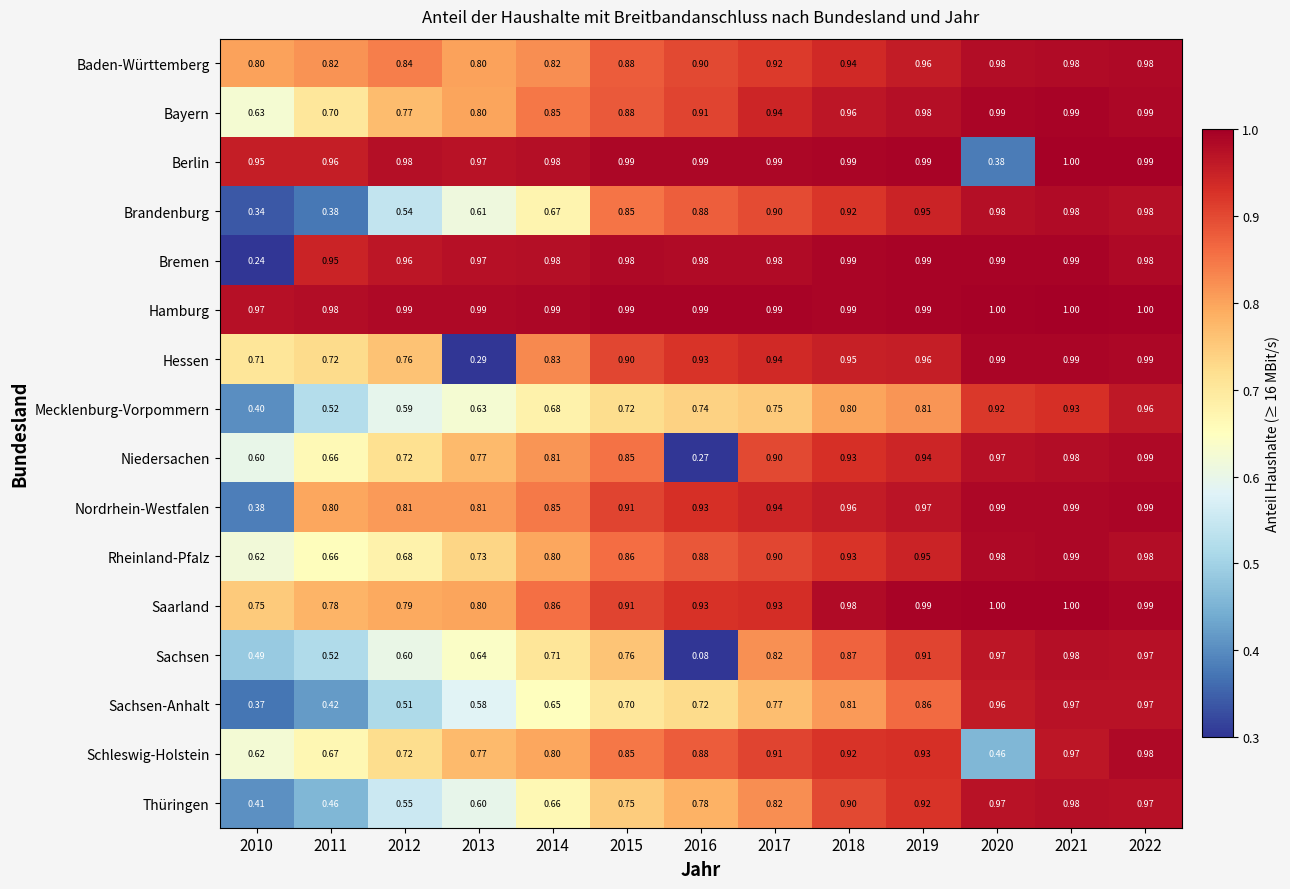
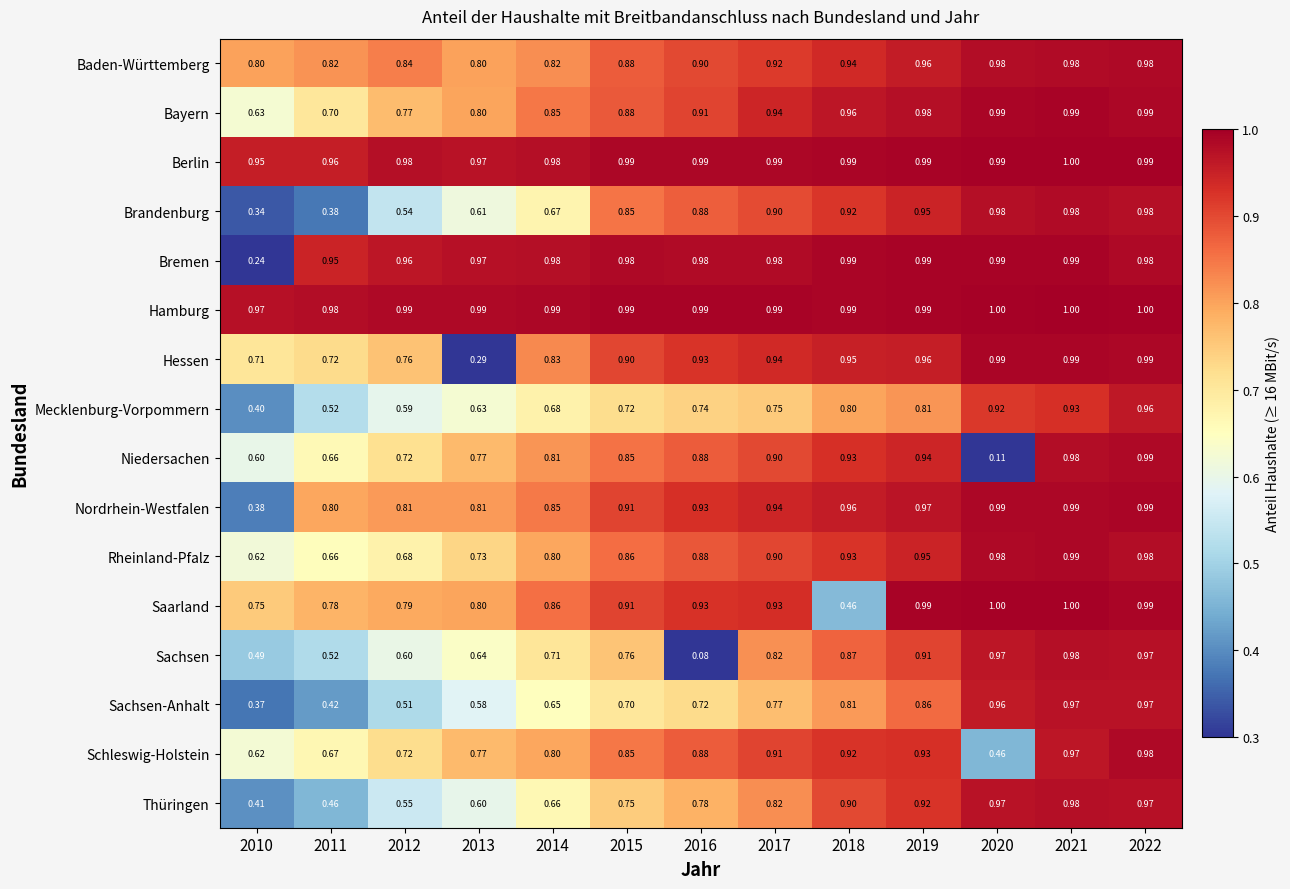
Berlin, 2020: 0.38 -> 0.99
Niedersachen, 2016: 0.27 -> 0.88
Niedersachen, 2020: 0.97 -> 0.11
Saarland, 2018: 0.98 -> 0.46
